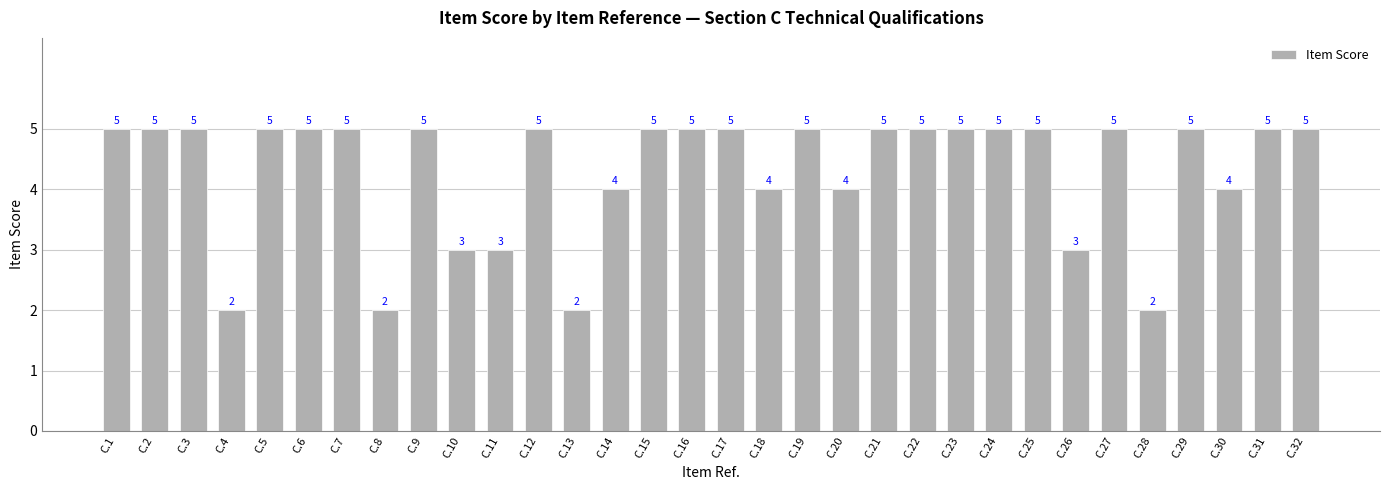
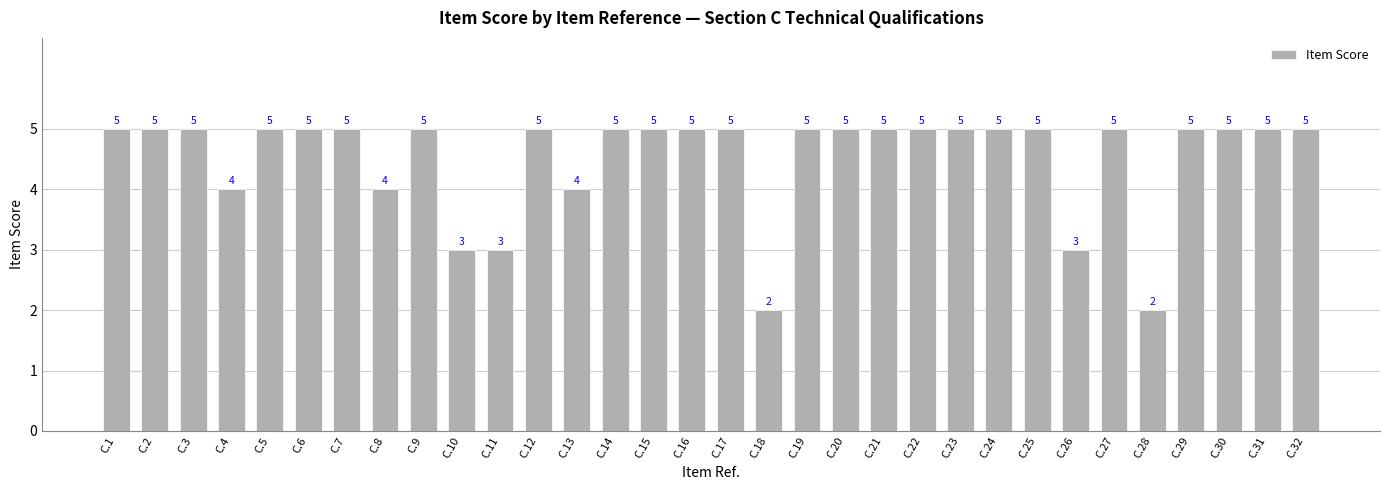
C.4: 2 -> 4
C.8: 2 -> 4
C.13: 2 -> 4
C.14: 4 -> 5
C.18: 4 -> 2
C.20: 4 -> 5
C.30: 4 -> 5
